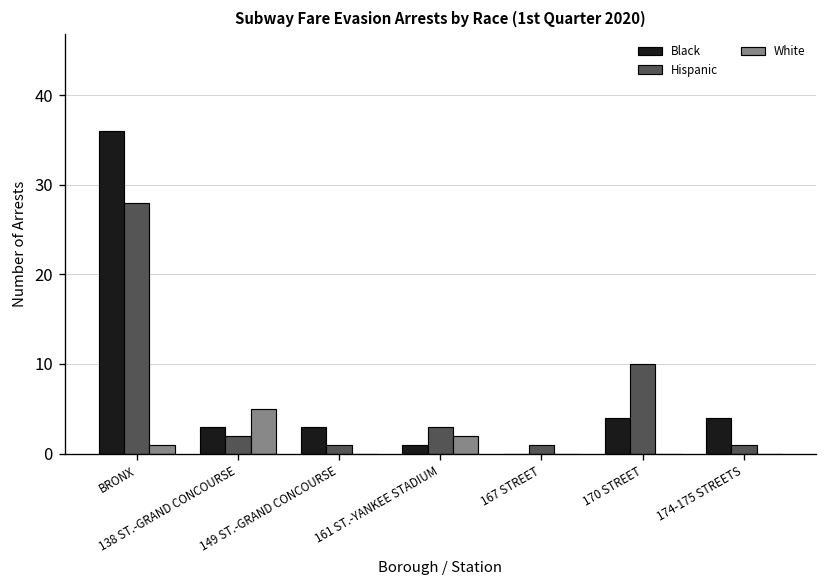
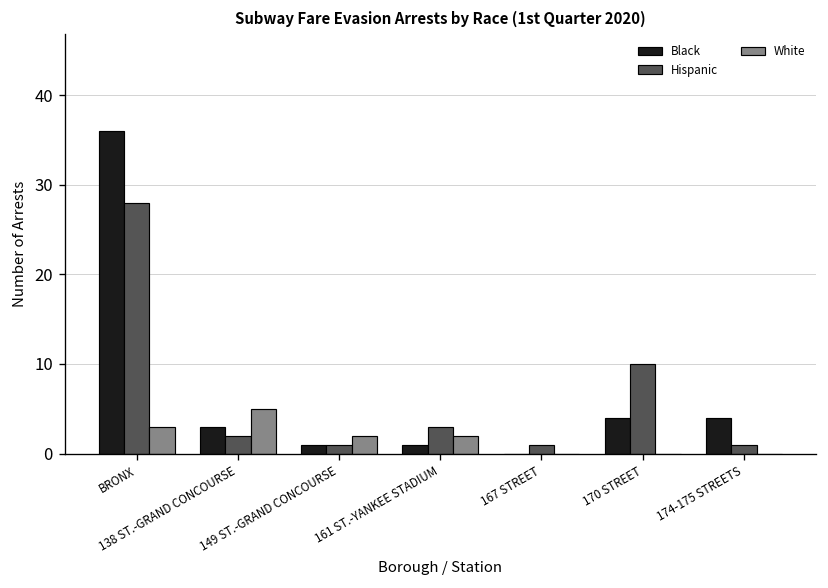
White, BRONX: 1 -> 3
Black, 149 ST.-GRAND CONCOURSE: 3 -> 1
White, 149 ST.-GRAND CONCOURSE: 0 -> 2
